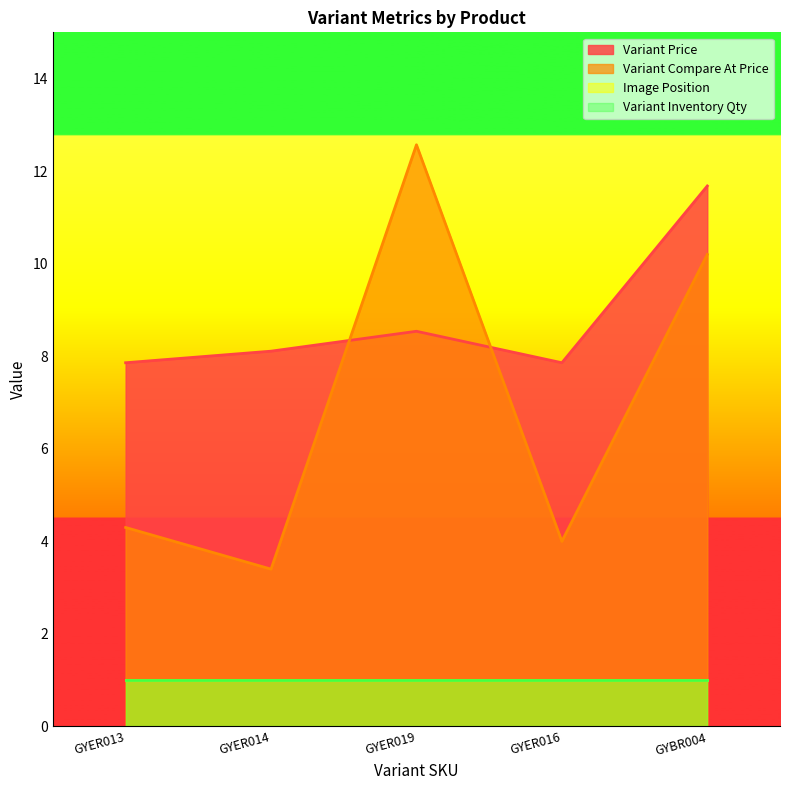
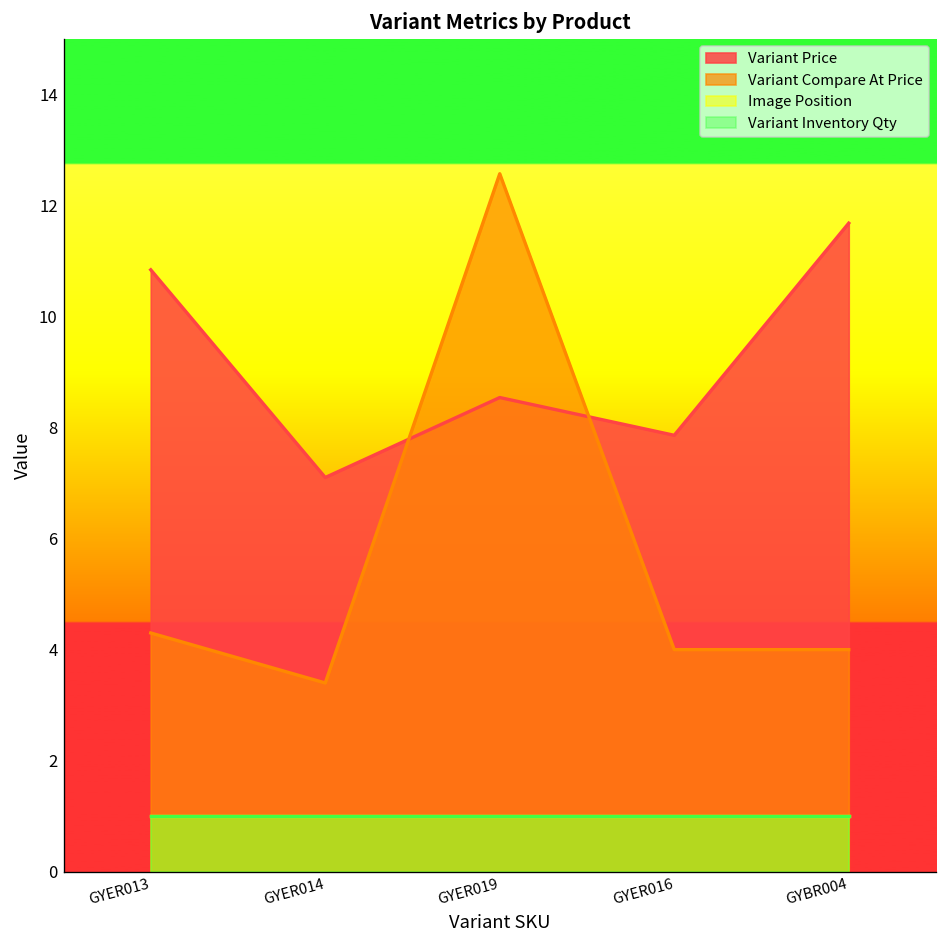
Variant Price, GYER013: 7.9 -> 10.8
Variant Price, GYER014: 8.1 -> 7.1
Variant Compare At Price, GYBR004: 10.2 -> 4.0
